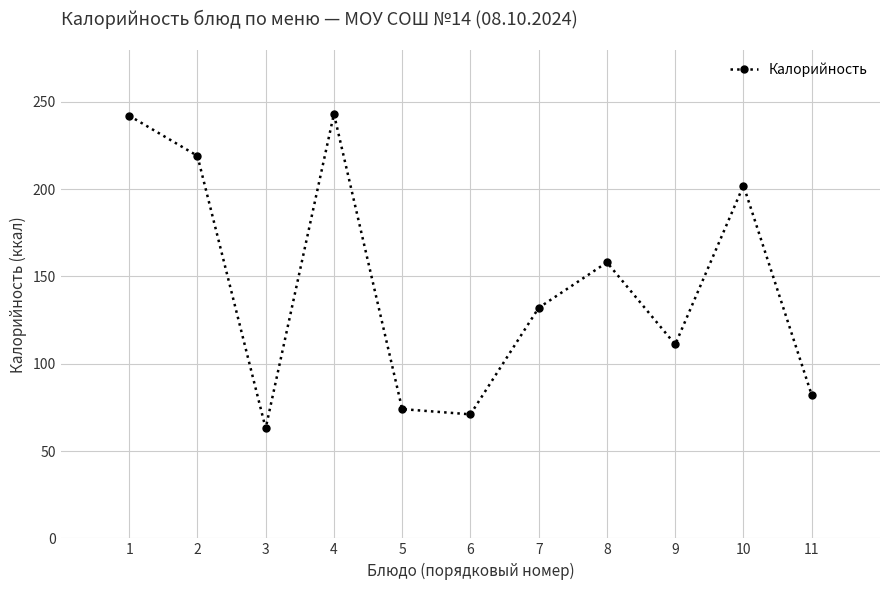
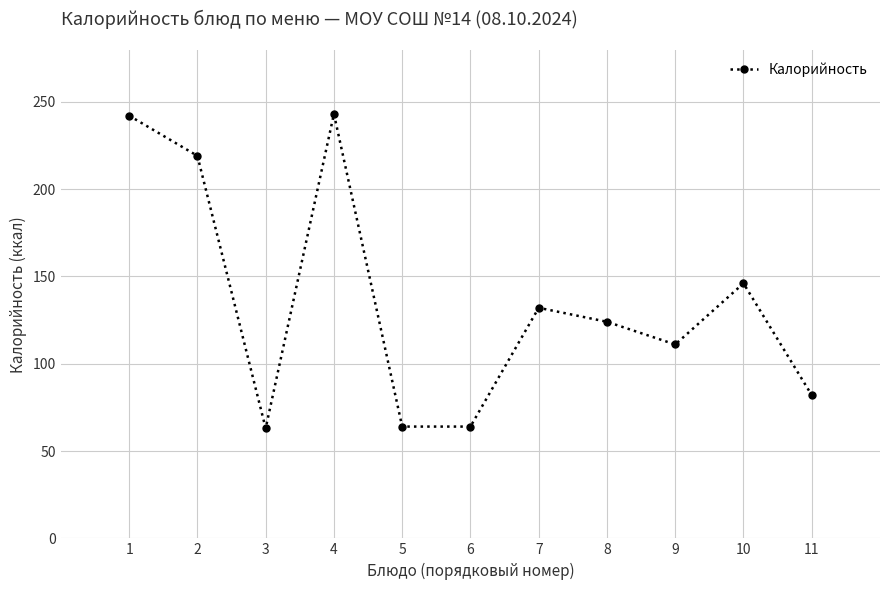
5: 74 -> 64
6: 71 -> 64
8: 158 -> 124
10: 202 -> 146
